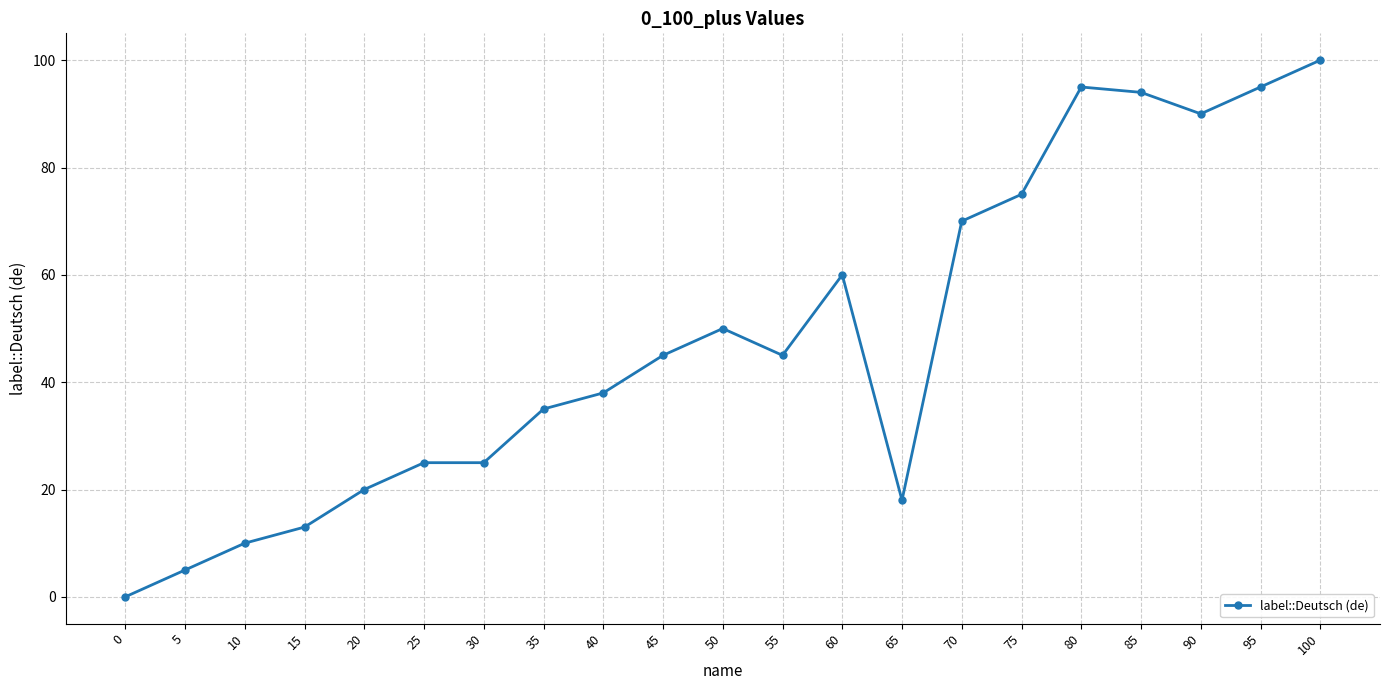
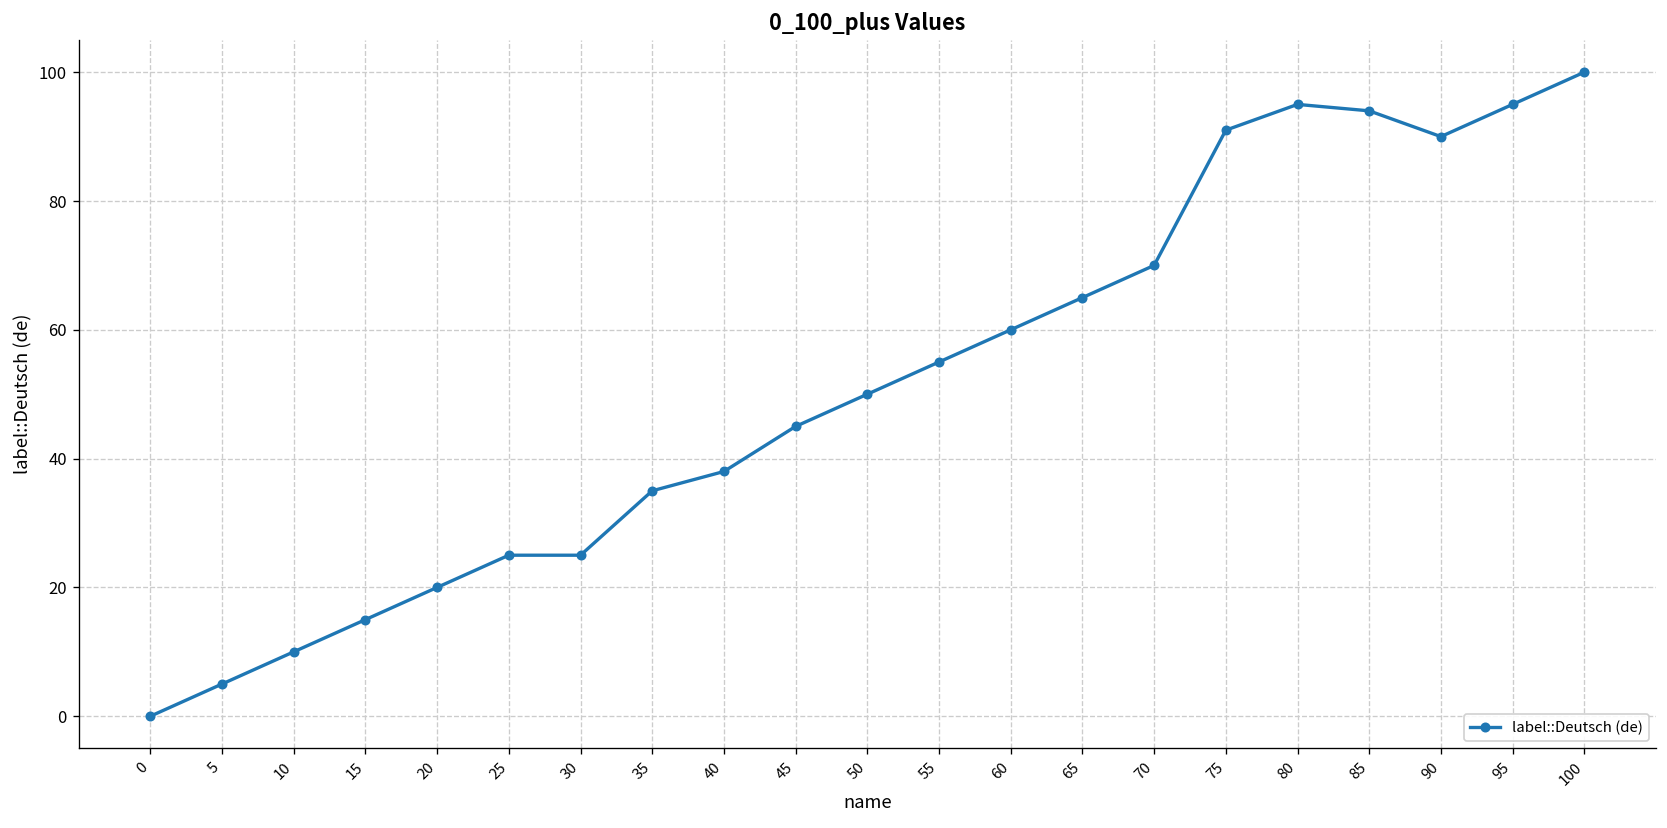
15: 13 -> 15
55: 45 -> 55
65: 18 -> 65
75: 75 -> 91
